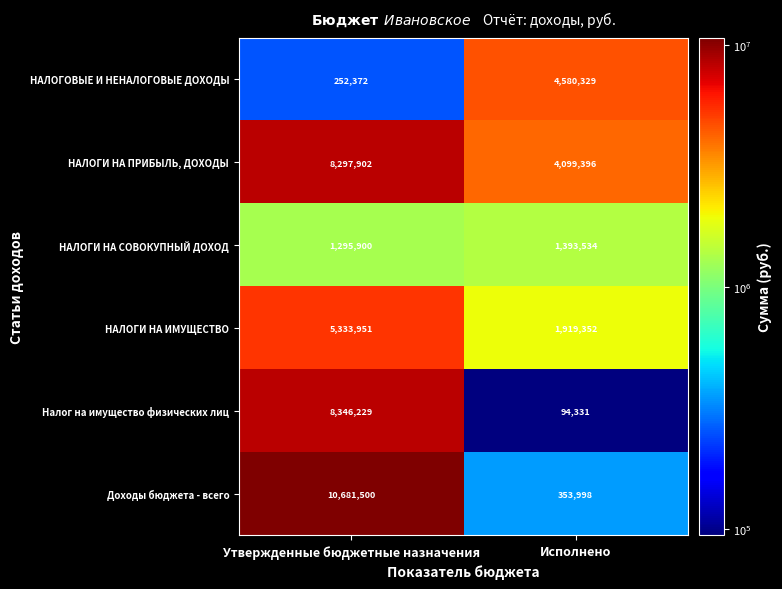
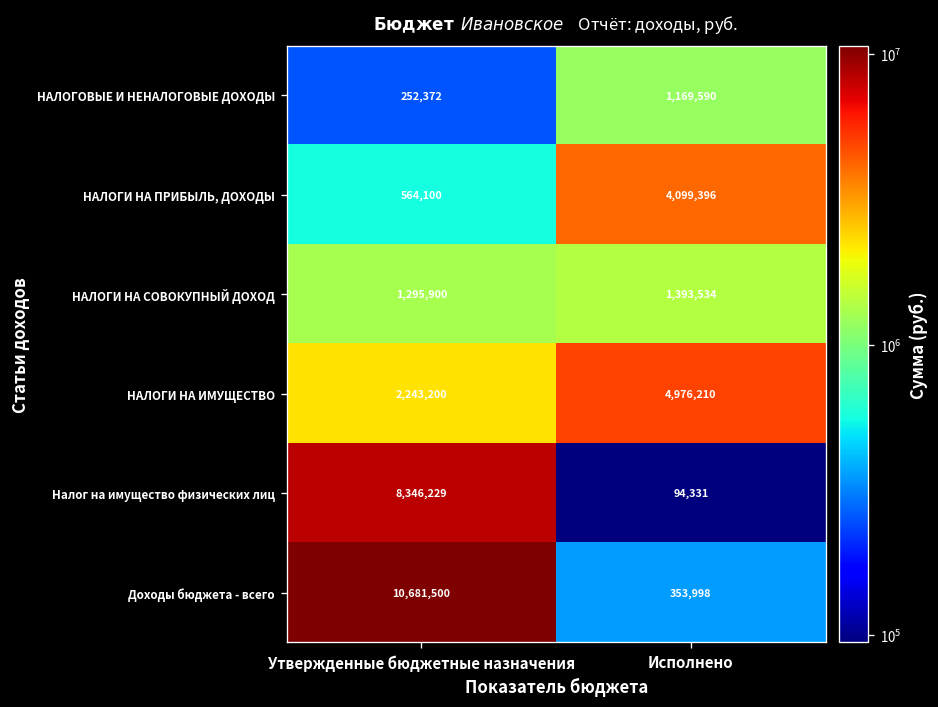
НАЛОГОВЫЕ И НЕНАЛОГОВЫЕ ДОХОДЫ, Исполнено: 4,580,329 -> 1,169,590
НАЛОГИ НА ПРИБЫЛЬ, ДОХОДЫ, Утвержденные бюджетные назначения: 8,297,902 -> 564,100
НАЛОГИ НА ИМУЩЕСТВО, Утвержденные бюджетные назначения: 5,333,951 -> 2,243,200
НАЛОГИ НА ИМУЩЕСТВО, Исполнено: 1,919,352 -> 4,976,210
